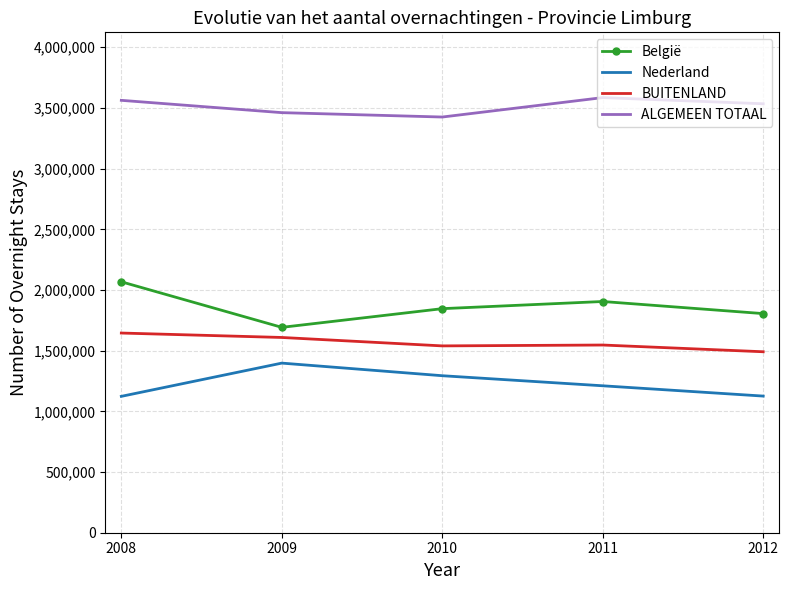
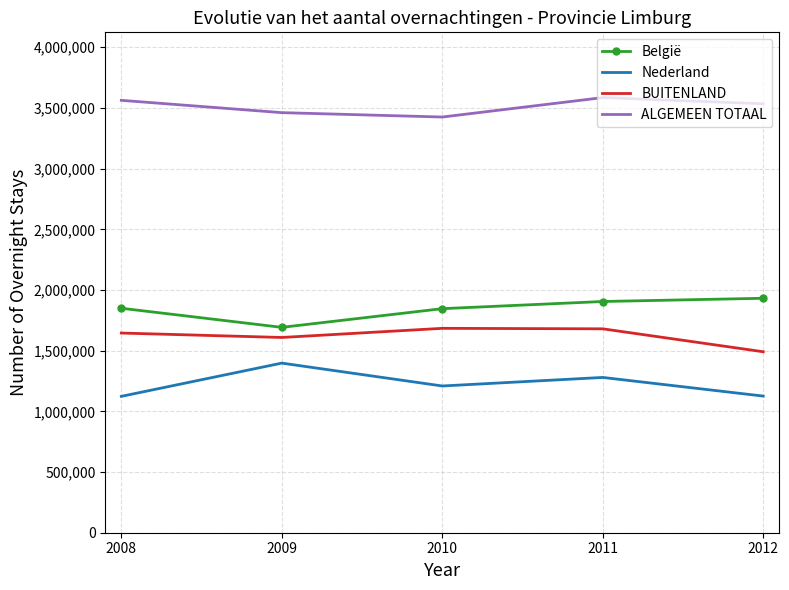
België, 2008: 2,070,000 -> 1,850,000
Nederland, 2010: 1,290,000 -> 1,210,000
BUITENLAND, 2010: 1,540,000 -> 1,680,000
Nederland, 2011: 1,210,000 -> 1,280,000
BUITENLAND, 2011: 1,550,000 -> 1,680,000
België, 2012: 1,810,000 -> 1,930,000
